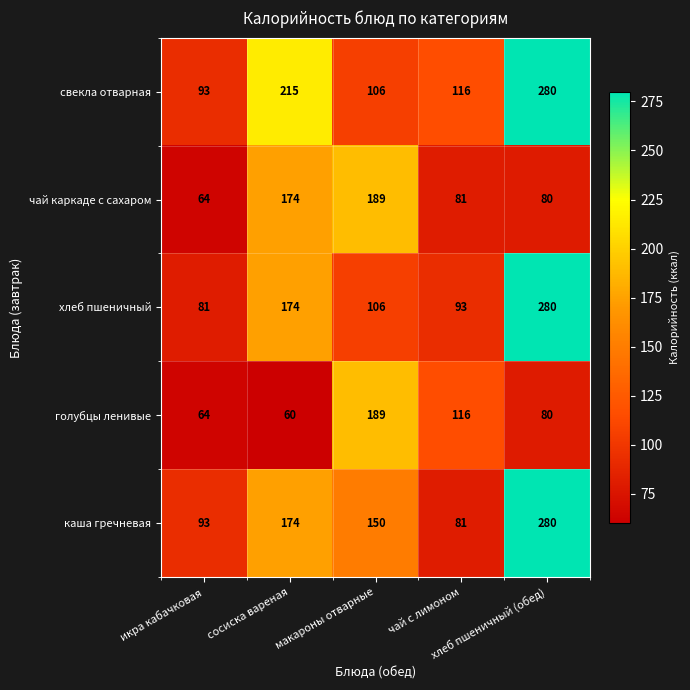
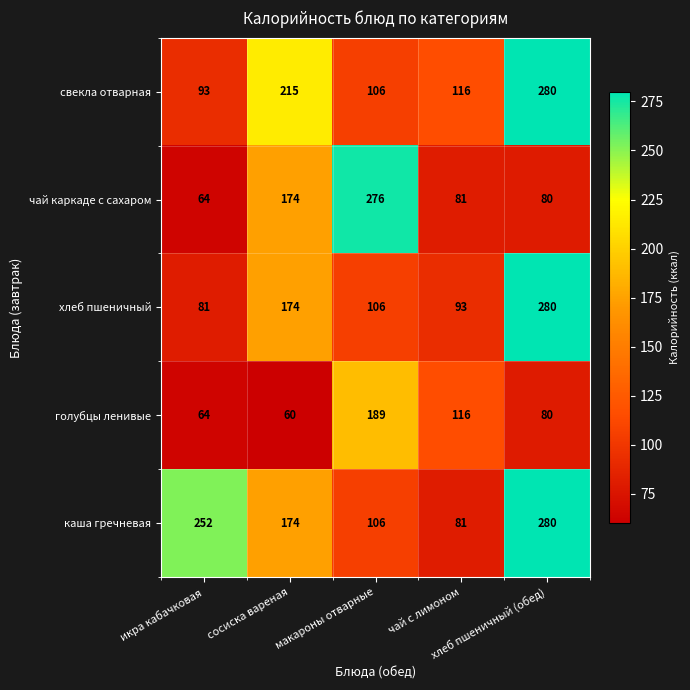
чай каркаде с сахаром, макароны отварные: 189 -> 276
каша гречневая, икра кабачковая: 93 -> 252
каша гречневая, макароны отварные: 150 -> 106
